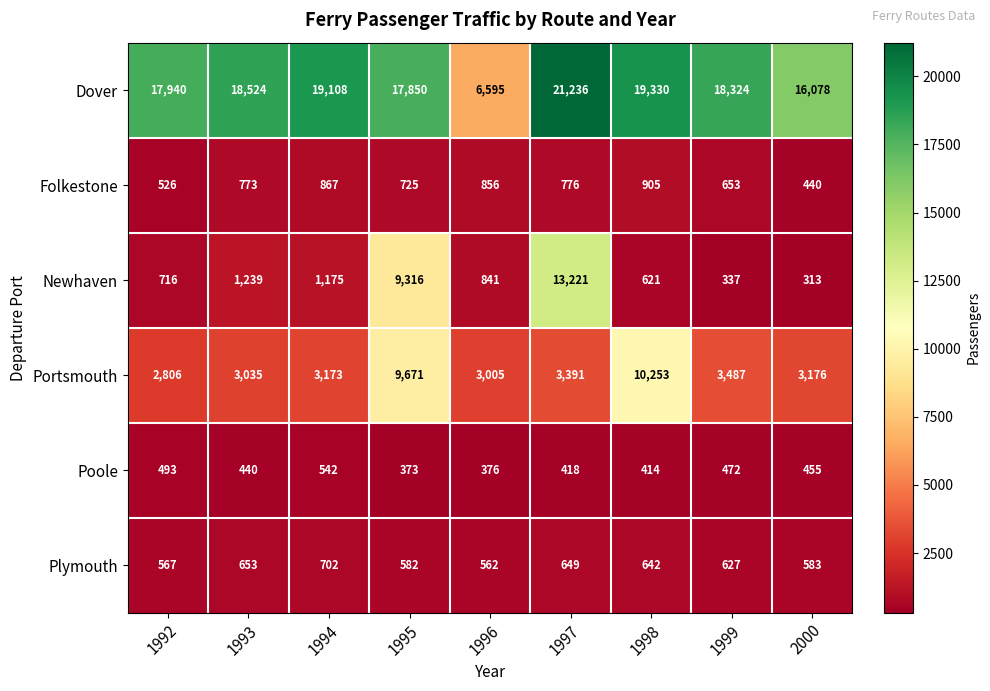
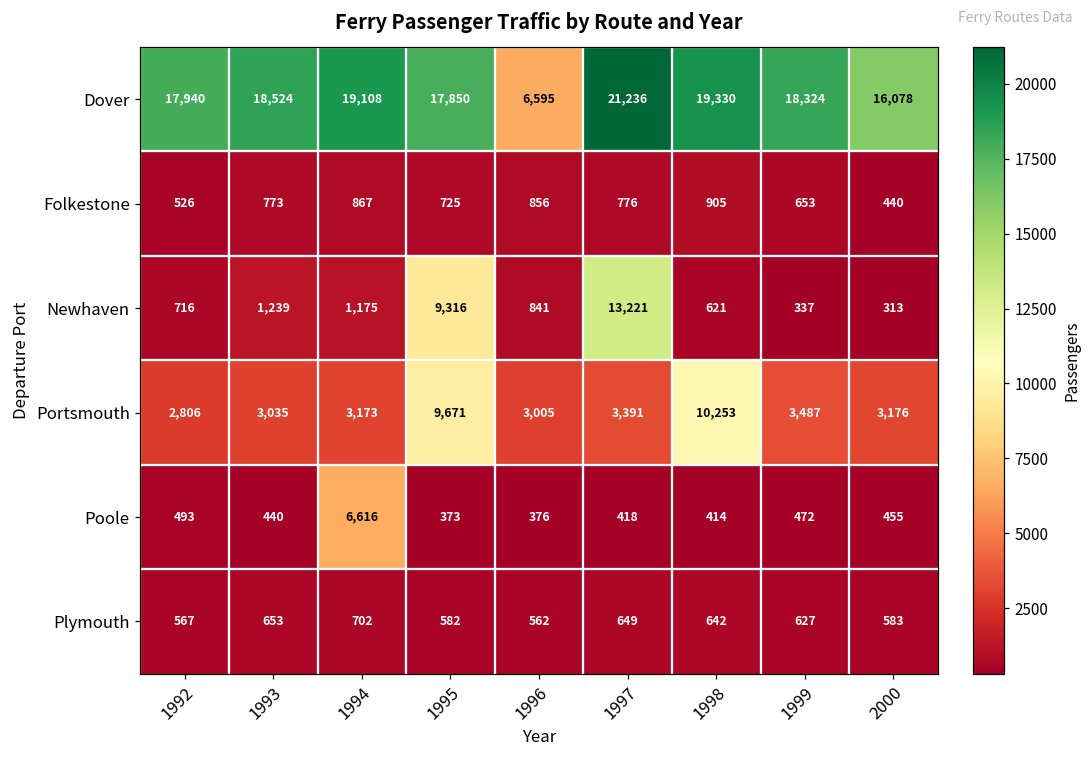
Poole, 1994: 542 -> 6,616
